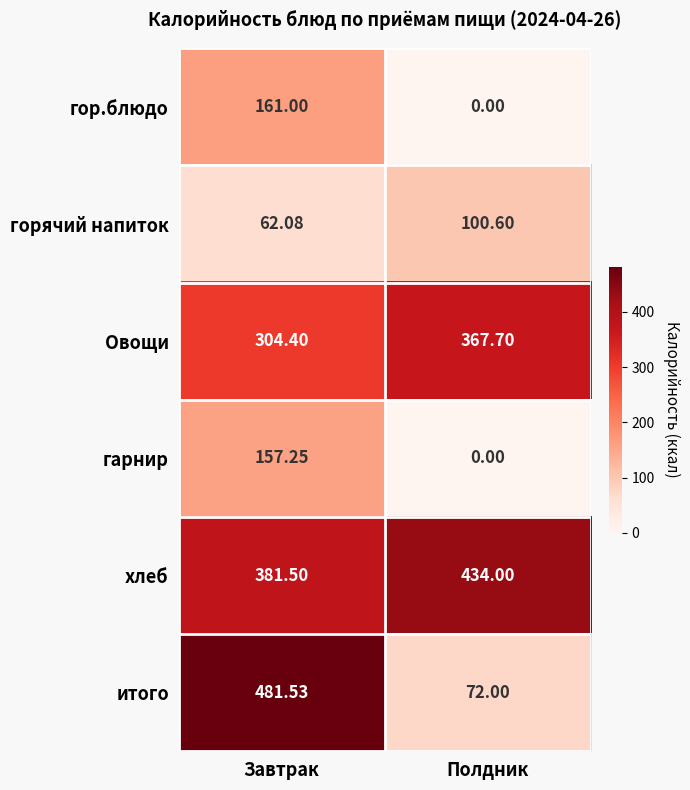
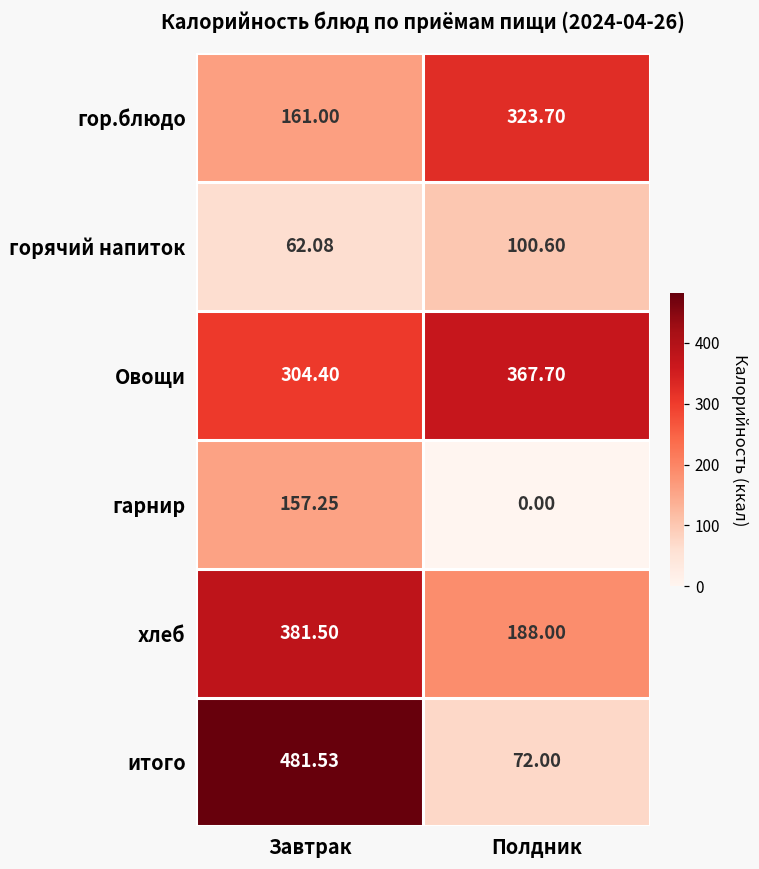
гор.блюдо, Полдник: 0.00 -> 323.70
хлеб, Полдник: 434.00 -> 188.00
